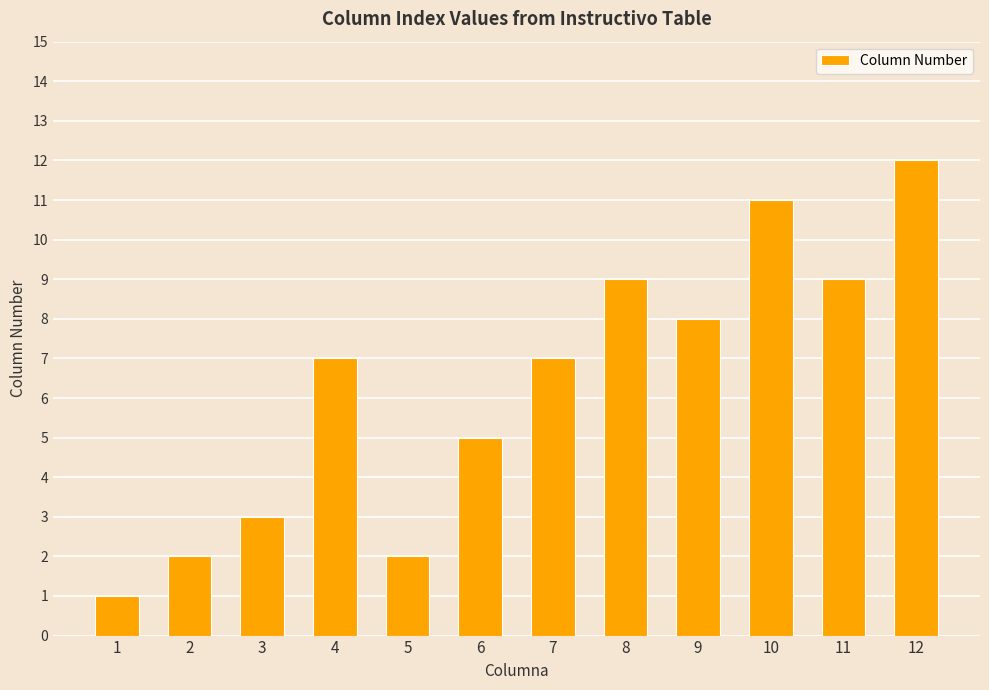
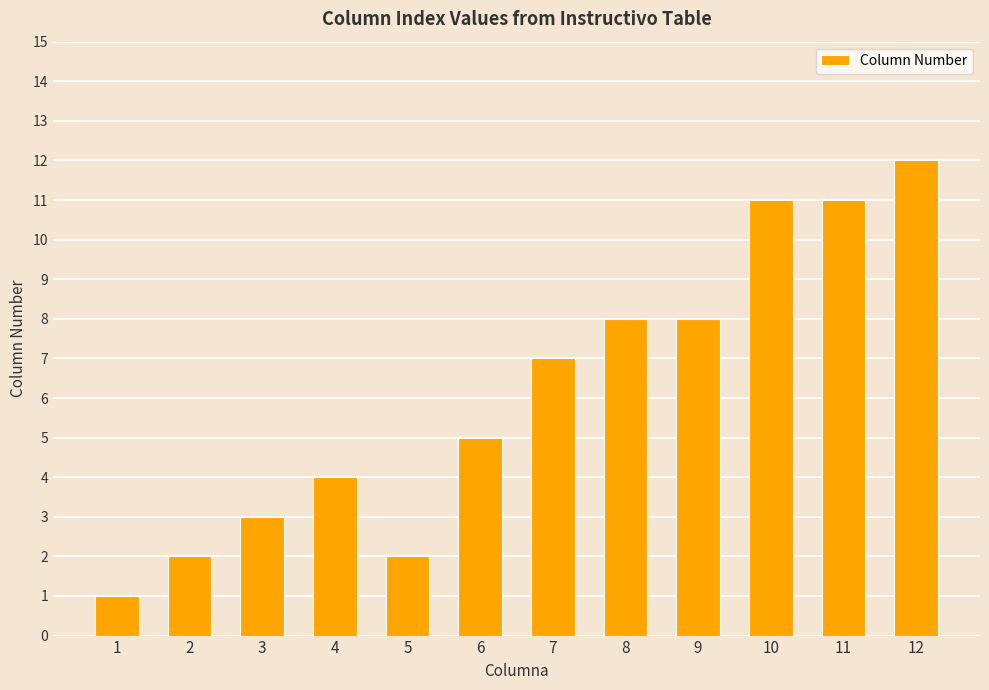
4: 7 -> 4
8: 9 -> 8
11: 9 -> 11
